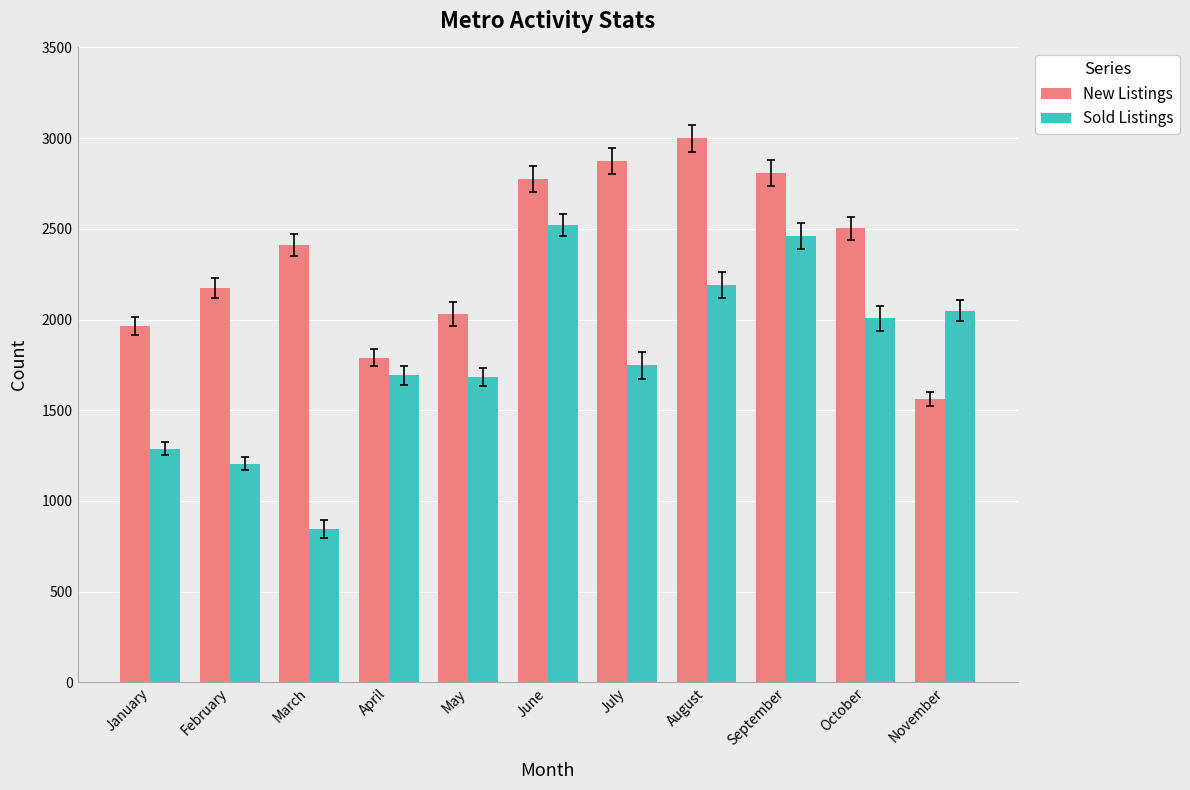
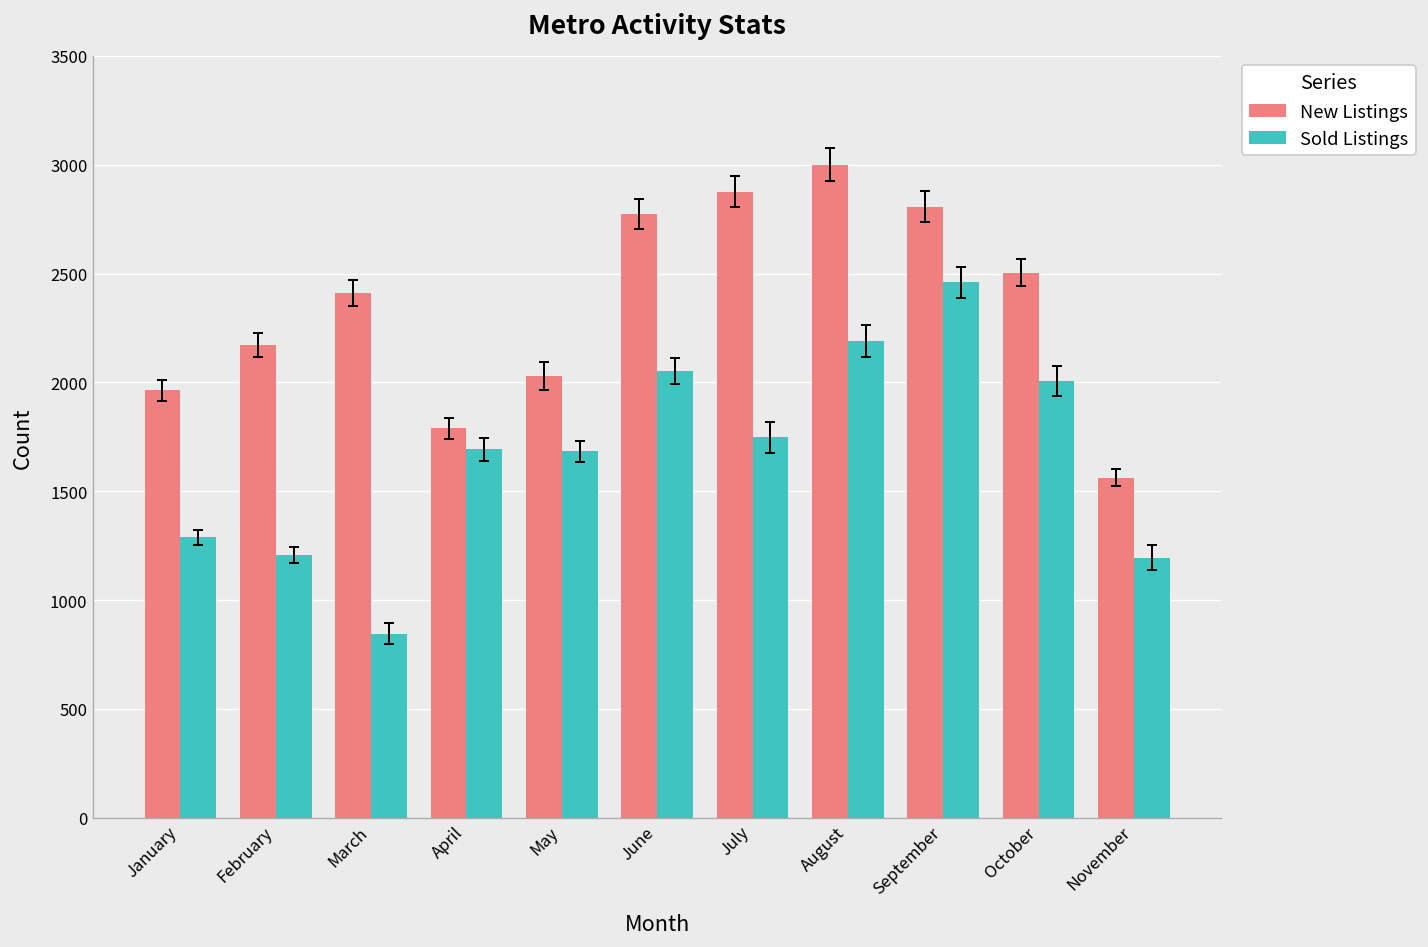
Sold Listings, June: 2520 -> 2050
Sold Listings, November: 2050 -> 1200
